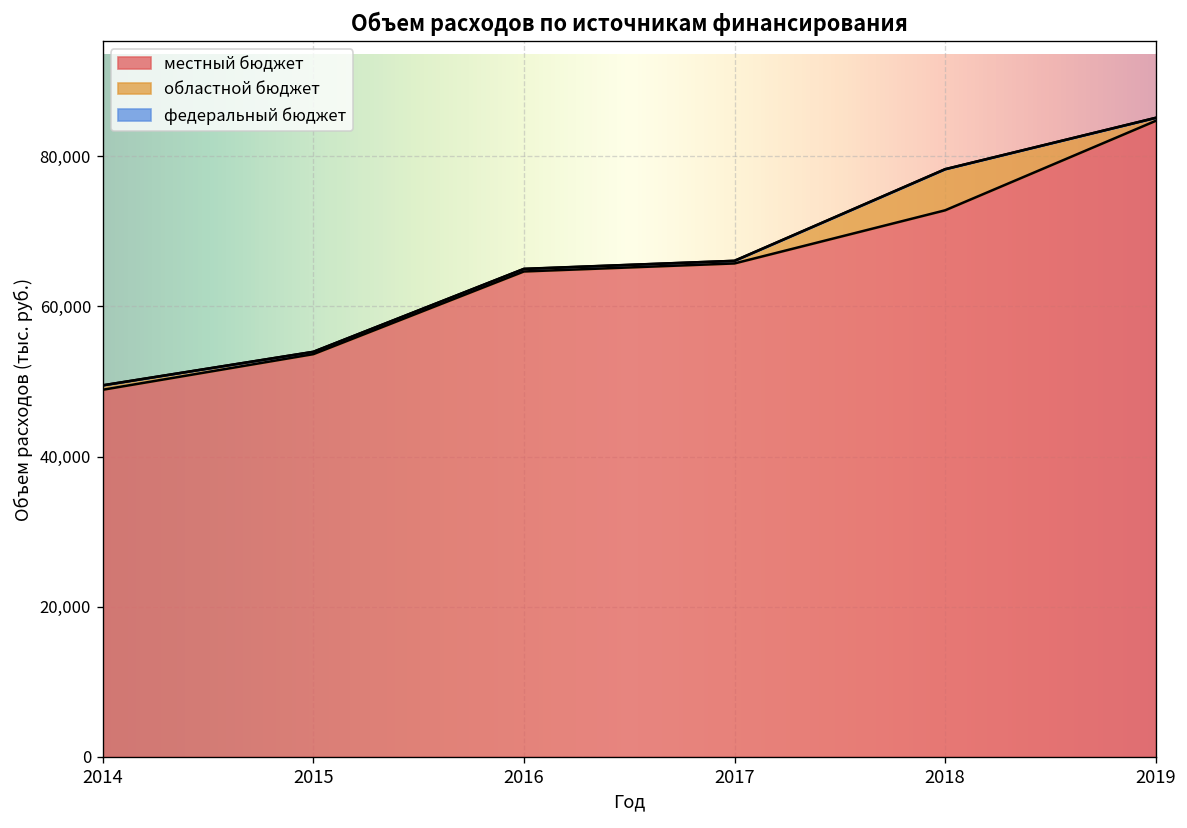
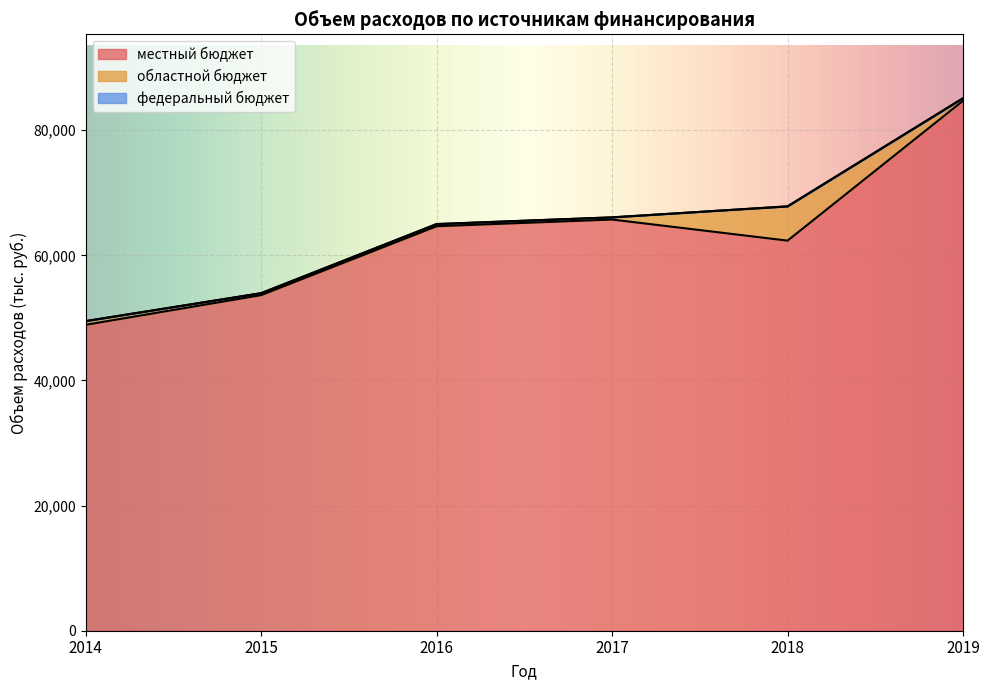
местный бюджет, 2018: 73,000 -> 62,000
